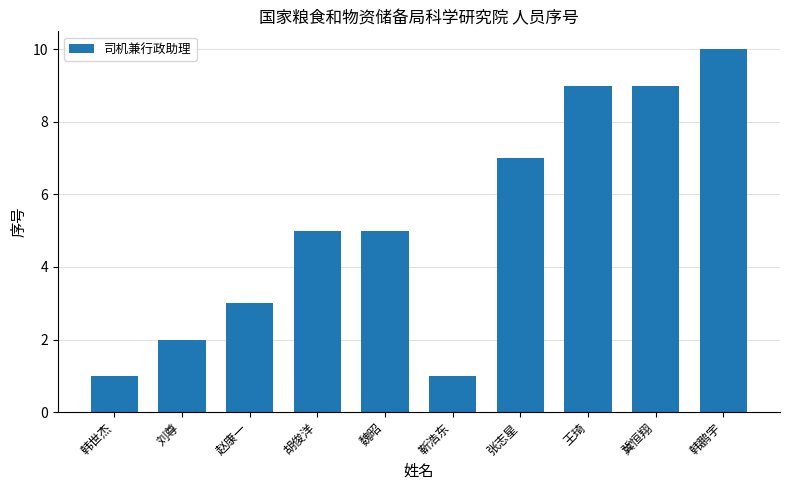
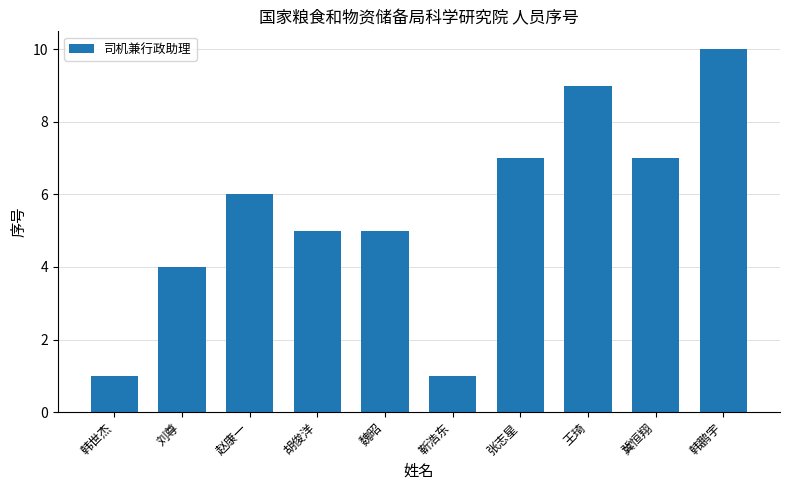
刘尊: 2 -> 4
赵康一: 3 -> 6
冀恒翔: 9 -> 7
